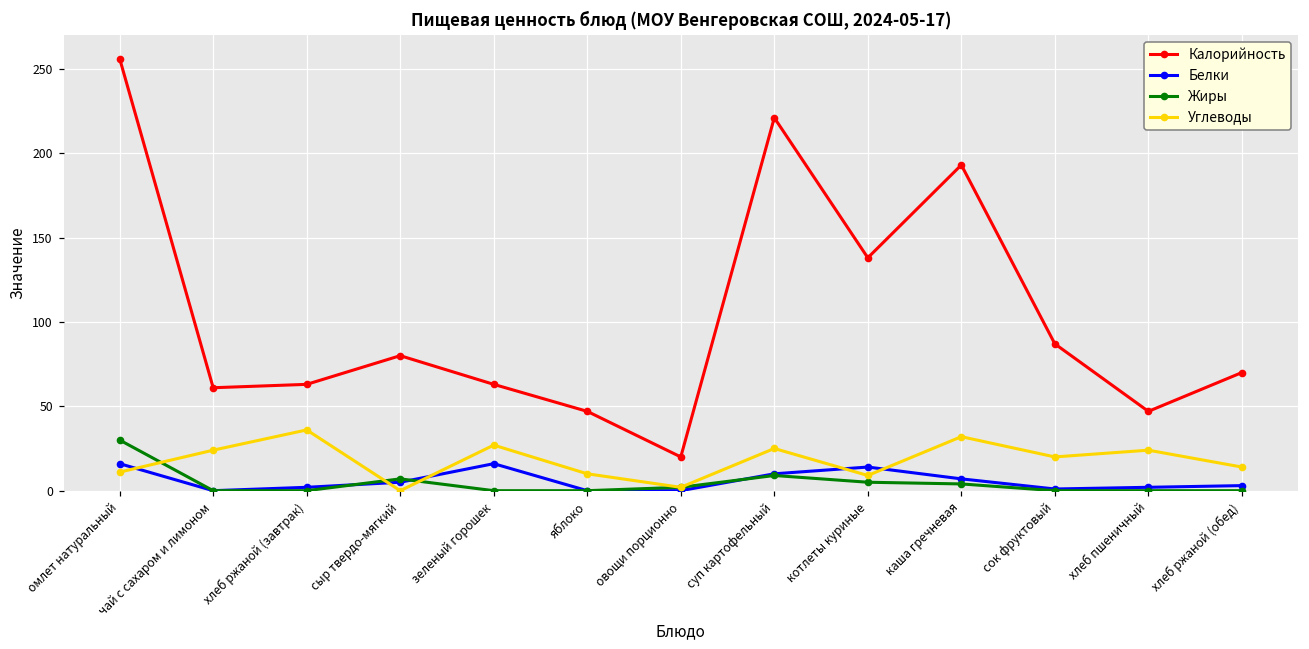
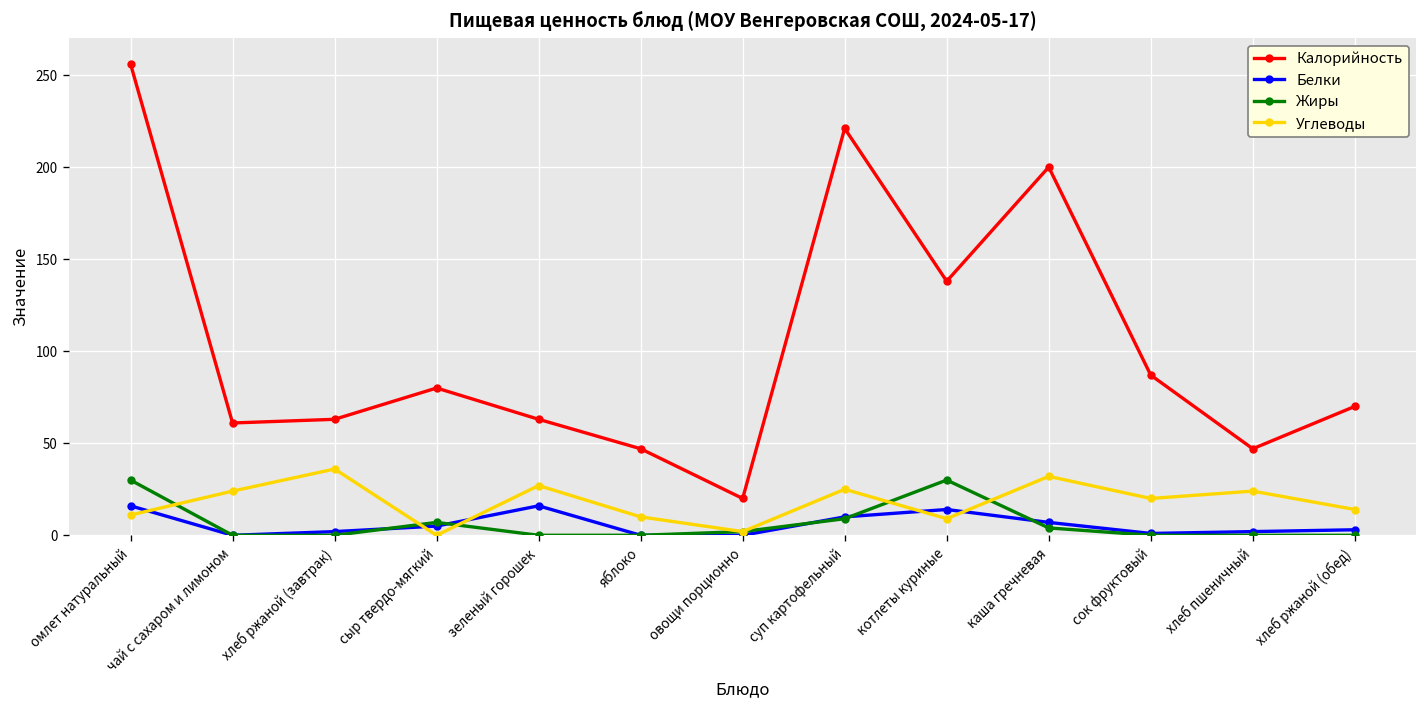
Жиры, котлеты куриные: 5 -> 30
Калорийность, каша гречневая: 193 -> 200
